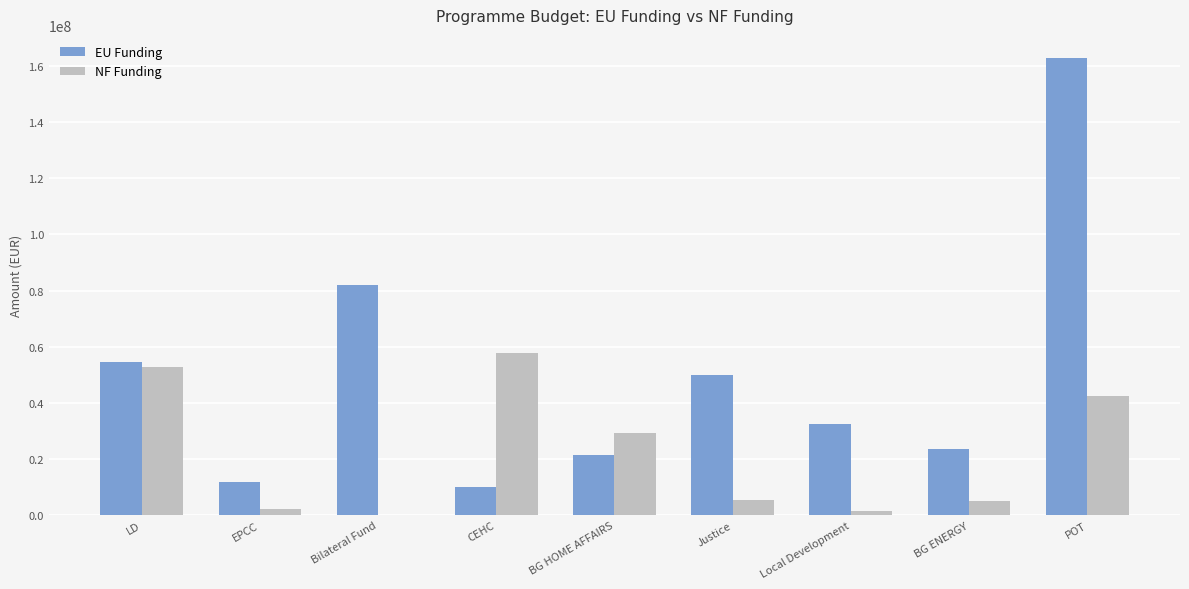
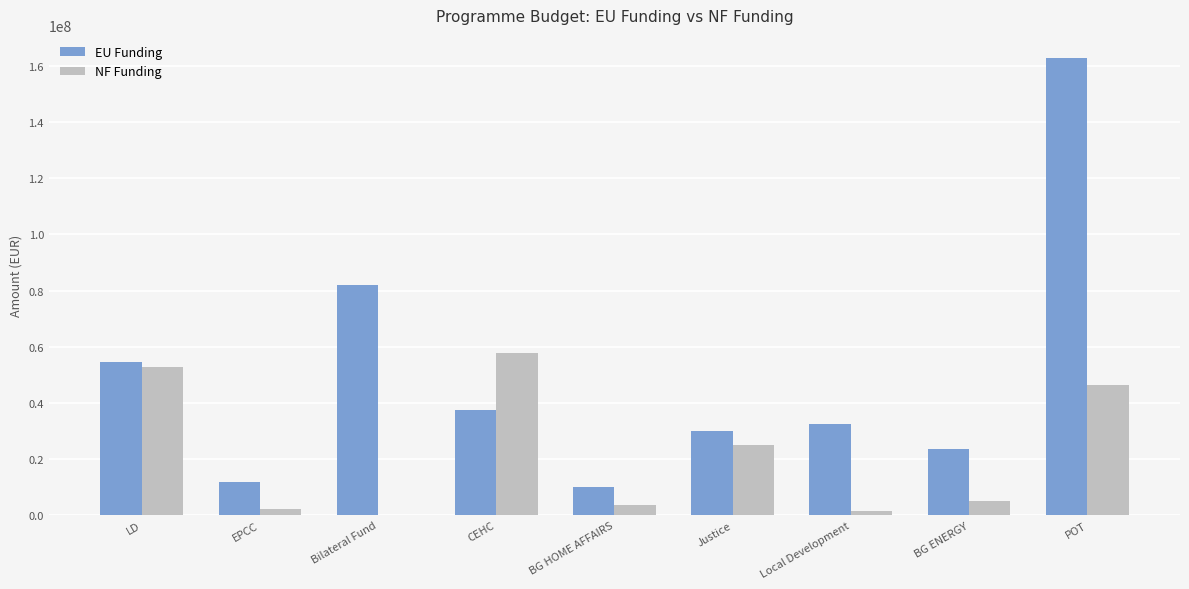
EU Funding, CEHC: 10000000 -> 37000000
EU Funding, BG HOME AFFAIRS: 21000000 -> 10000000
NF Funding, BG HOME AFFAIRS: 29000000 -> 4000000
EU Funding, Justice: 50000000 -> 30000000
NF Funding, Justice: 5000000 -> 25000000
NF Funding, POT: 42000000 -> 47000000
